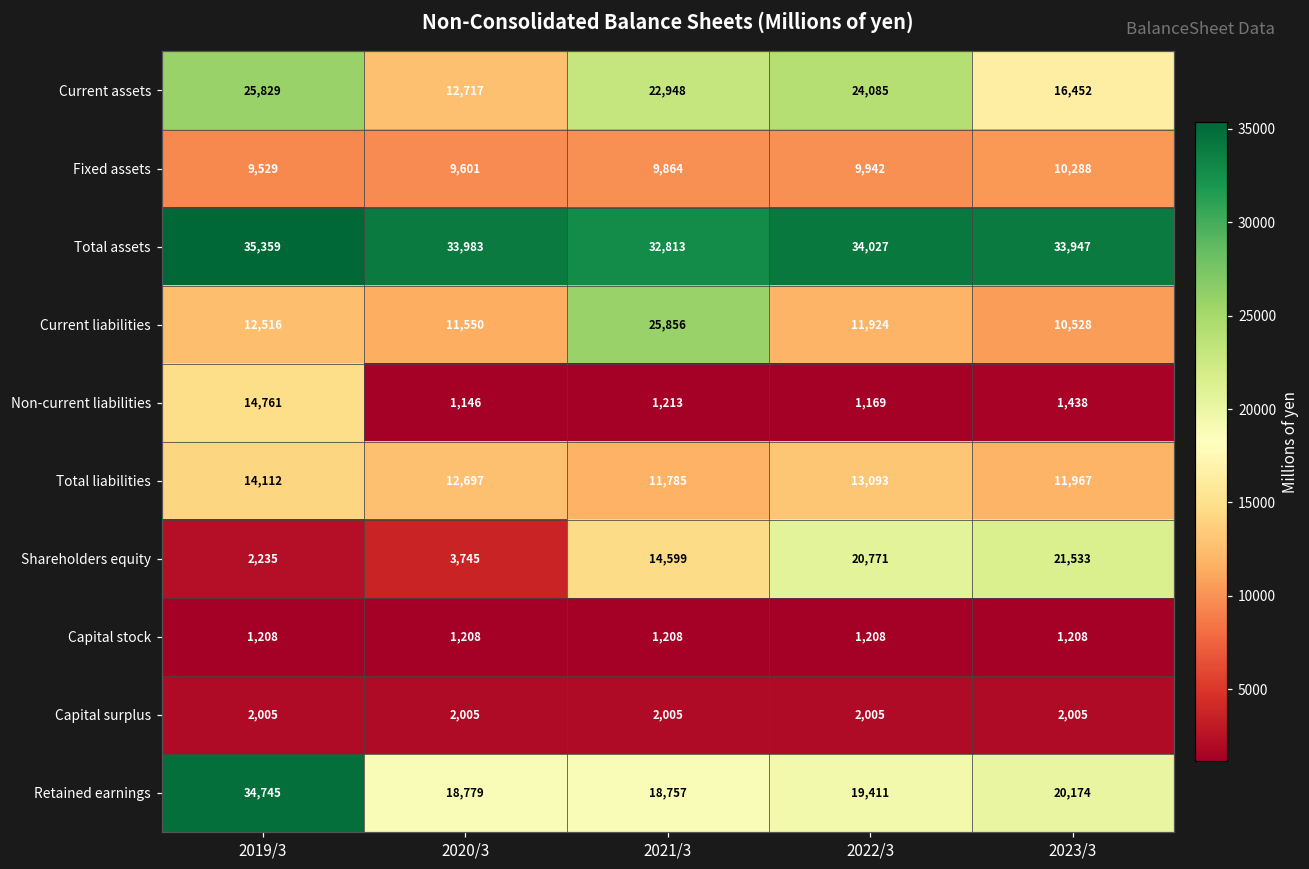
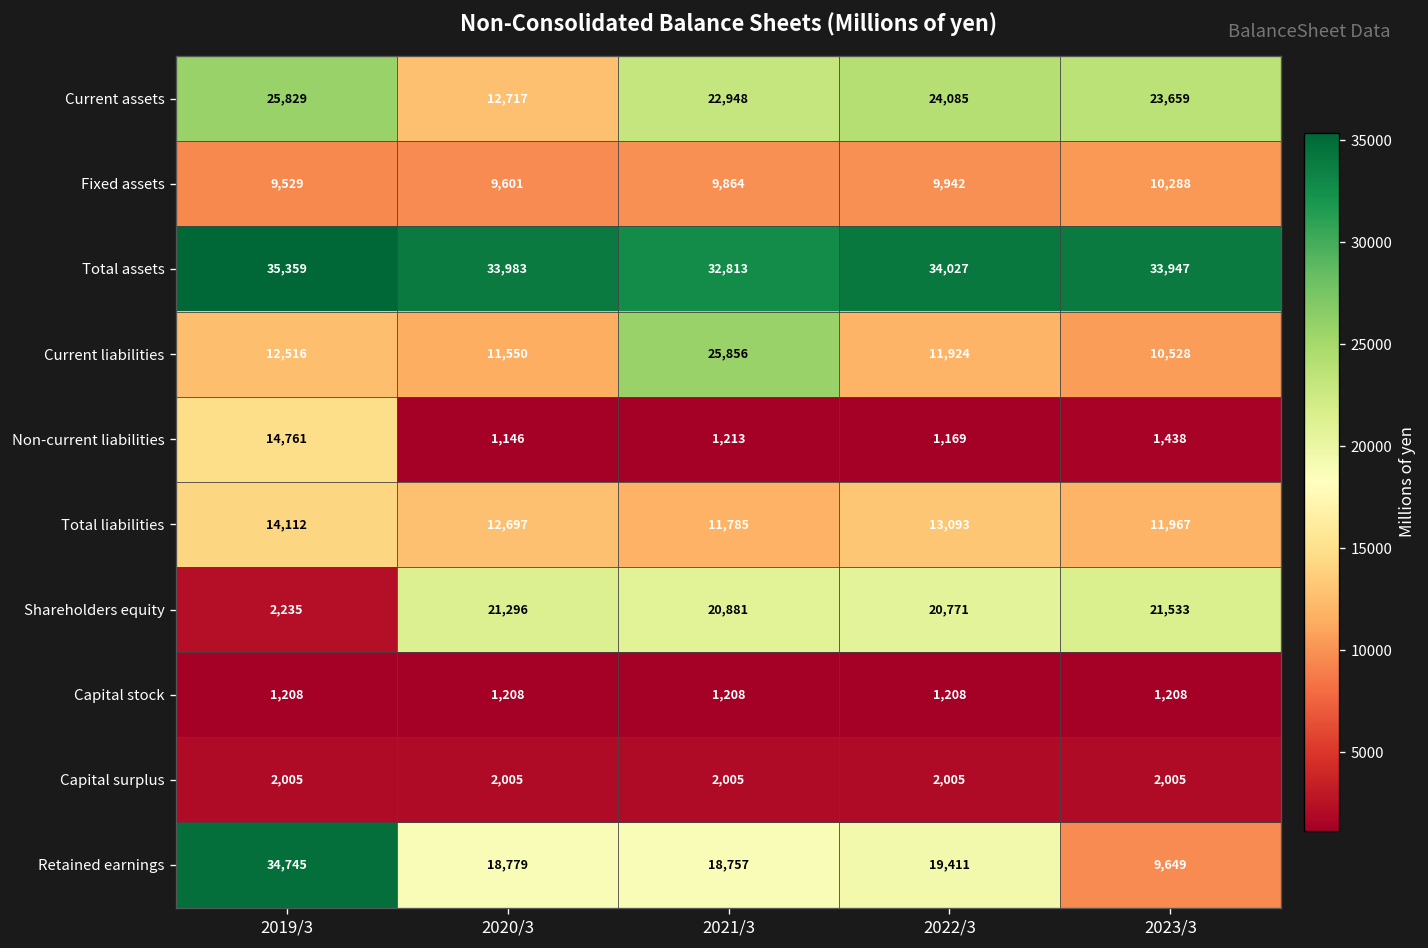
Current assets, 2023/3: 16,452 -> 23,659
Shareholders equity, 2020/3: 3,745 -> 21,296
Shareholders equity, 2021/3: 14,599 -> 20,881
Retained earnings, 2023/3: 20,174 -> 9,649
